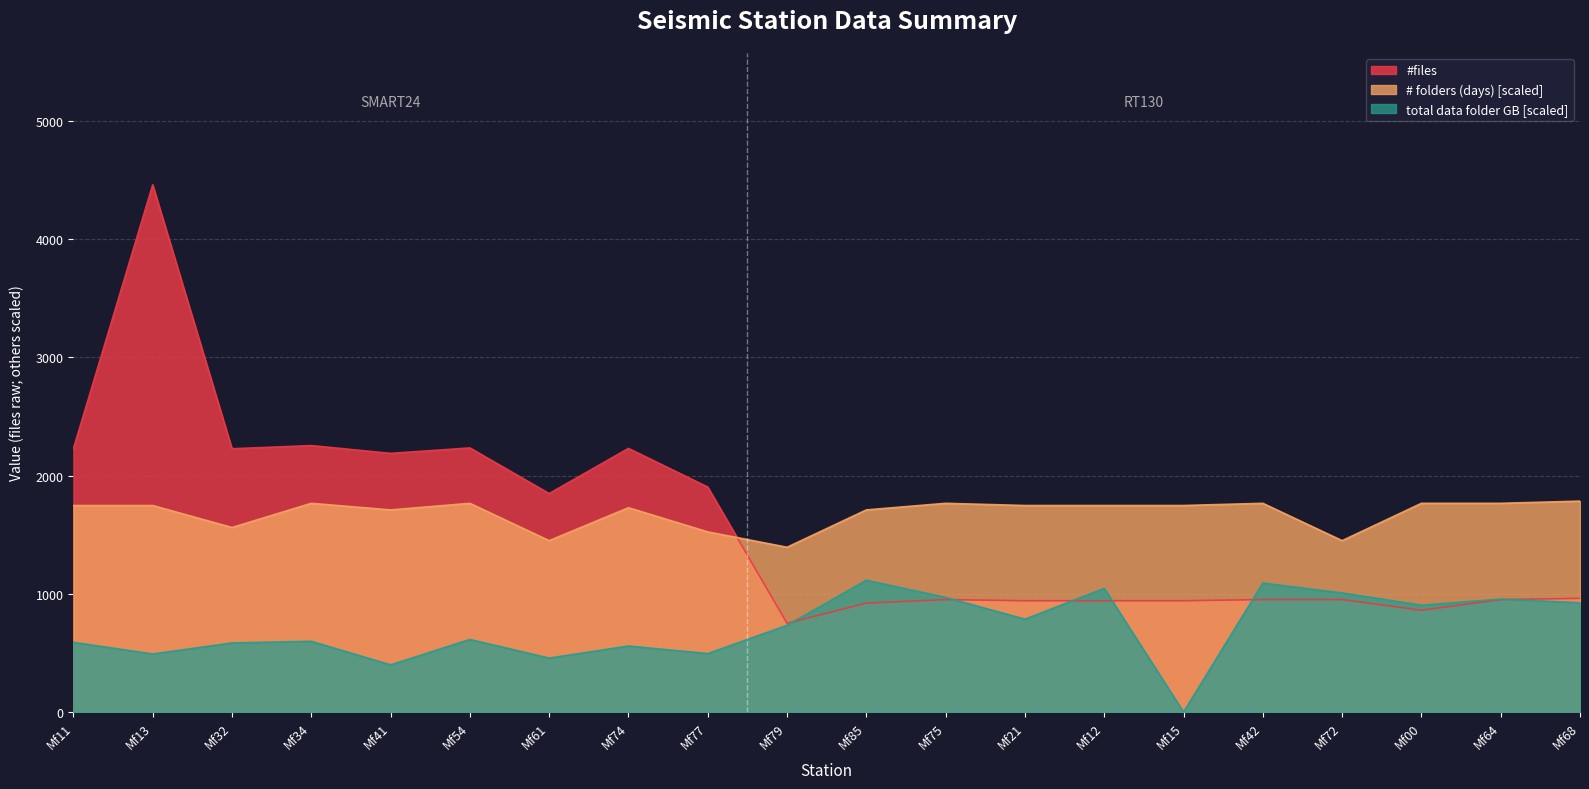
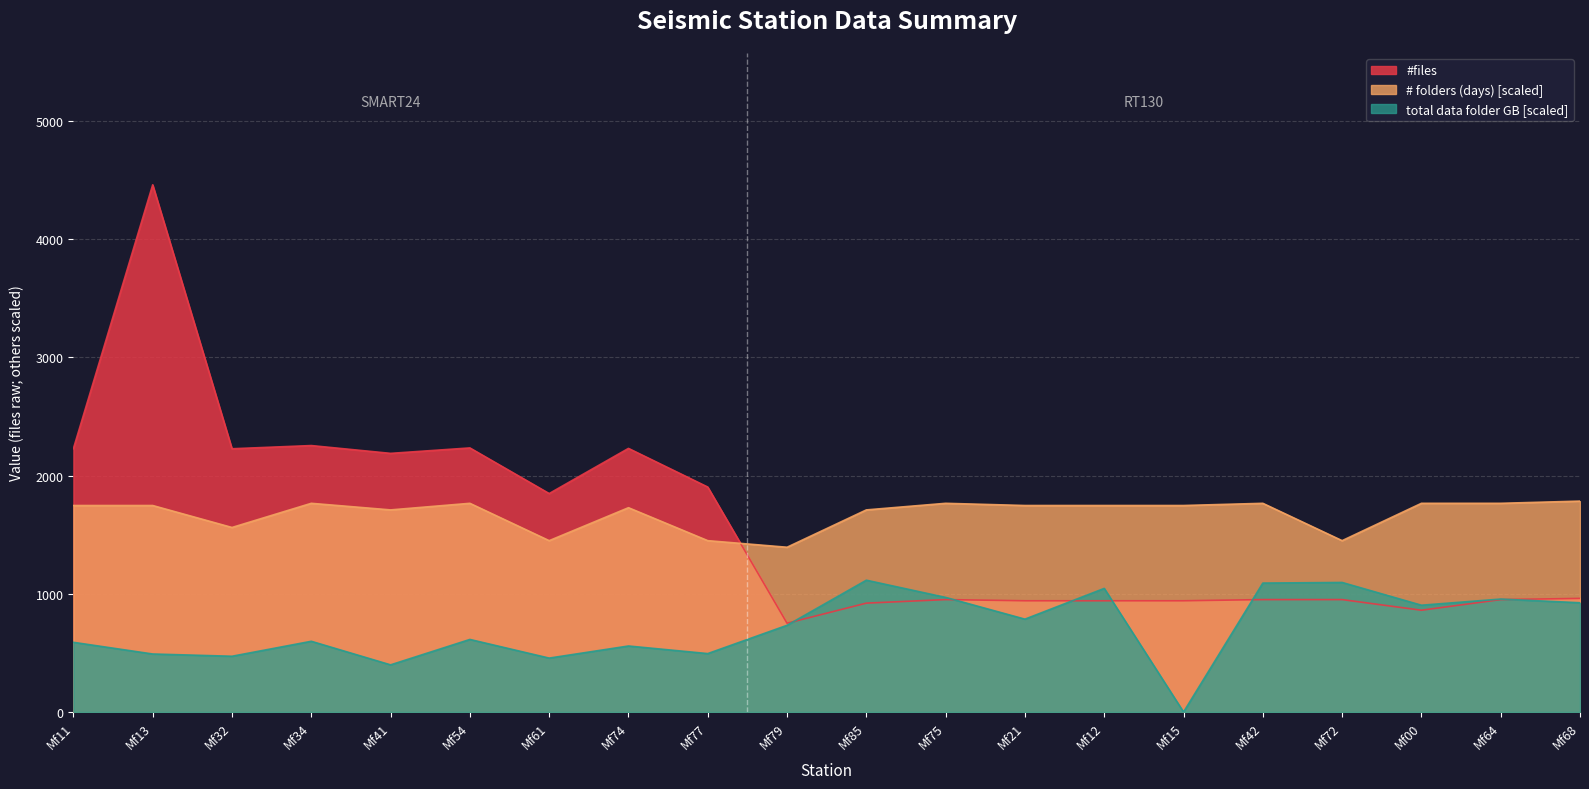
total data folder GB [scaled], Mf32: 580 -> 470
# folders (days) [scaled], Mf77: 1520 -> 1450
total data folder GB [scaled], Mf72: 1010 -> 1100
